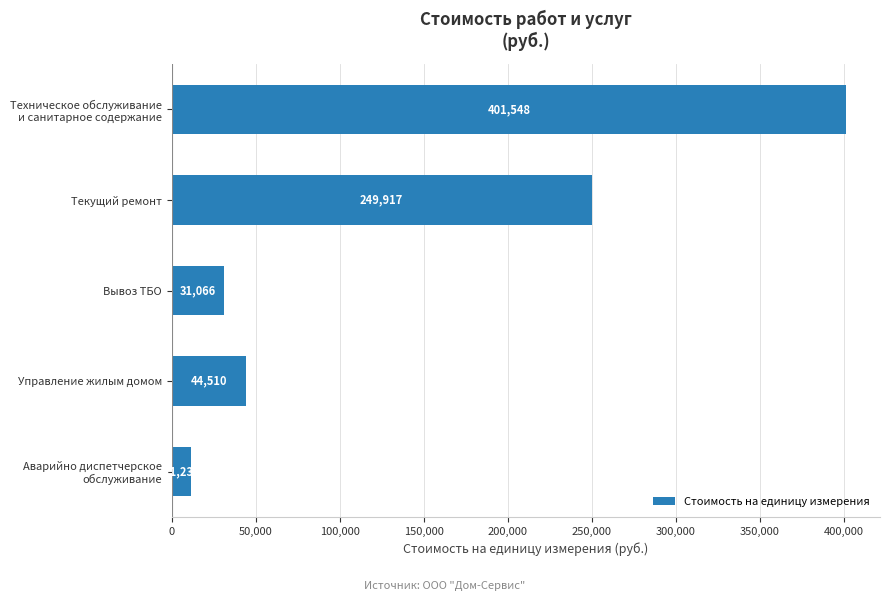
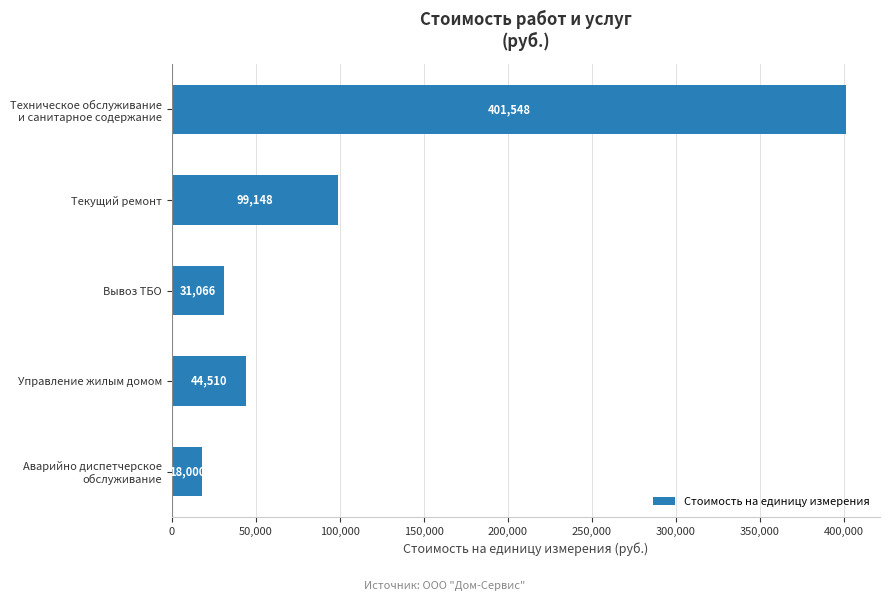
Текущий ремонт: 249,917 -> 99,148
Аварийно диспетчерское обслуживание: 11,000 -> 18,000
